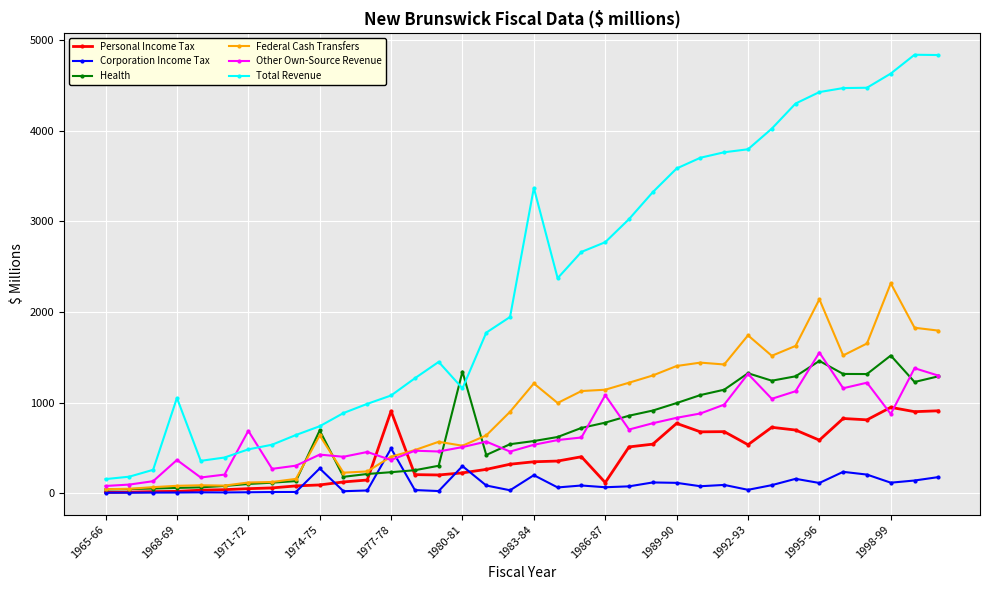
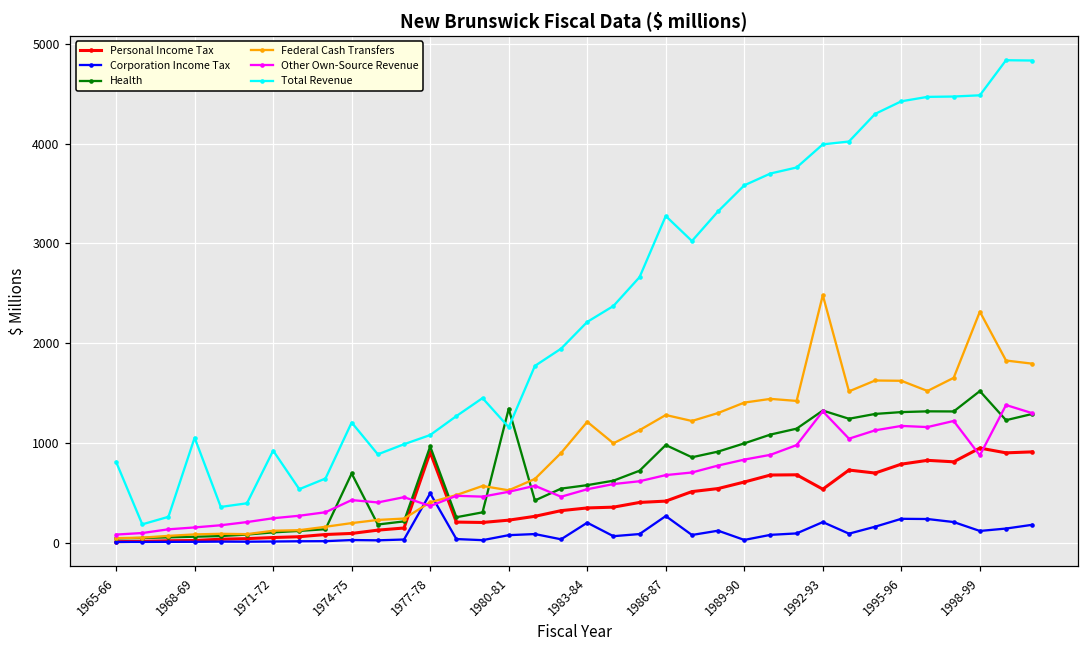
Total Revenue, 1965-66: 200 -> 800
Other Own-Source Revenue, 1968-69: 400 -> 200
Other Own-Source Revenue, 1971-72: 700 -> 200
Total Revenue, 1971-72: 500 -> 900
Corporation Income Tax, 1974-75: 300 -> 0
Federal Cash Transfers, 1974-75: 600 -> 200
Total Revenue, 1974-75: 700 -> 1200
Health, 1977-78: 200 -> 1000
Corporation Income Tax, 1980-81: 300 -> 100
Total Revenue, 1983-84: 3400 -> 2200
Personal Income Tax, 1986-87: 100 -> 400
Corporation Income Tax, 1986-87: 100 -> 300
Health, 1986-87: 800 -> 1000
Federal Cash Transfers, 1986-87: 1100 -> 1300
Other Own-Source Revenue, 1986-87: 1100 -> 700
Total Revenue, 1986-87: 2800 -> 3300
Personal Income Tax, 1989-90: 800 -> 600
Corporation Income Tax, 1989-90: 100 -> 0
Corporation Income Tax, 1992-93: 0 -> 200
Federal Cash Transfers, 1992-93: 1700 -> 2500
Total Revenue, 1992-93: 3800 -> 4000
Personal Income Tax, 1995-96: 600 -> 800
Corporation Income Tax, 1995-96: 100 -> 200
Health, 1995-96: 1500 -> 1300
Federal Cash Transfers, 1995-96: 2100 -> 1600
Other Own-Source Revenue, 1995-96: 1600 -> 1200
Total Revenue, 1998-99: 4600 -> 4500
